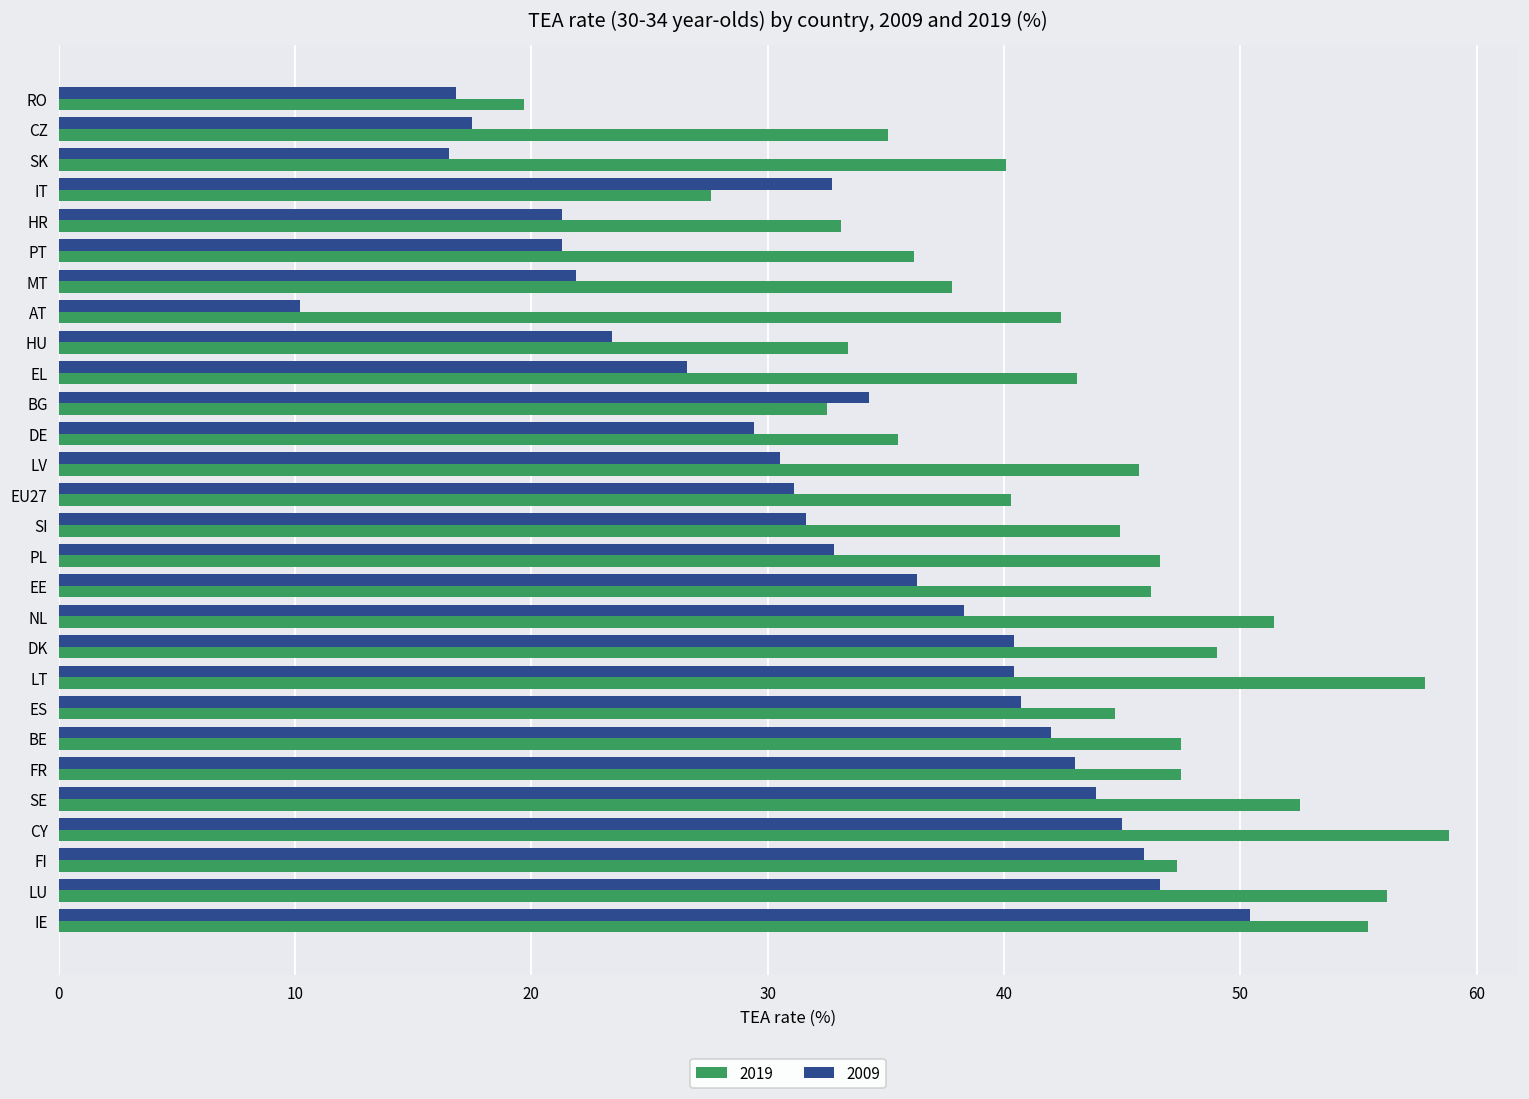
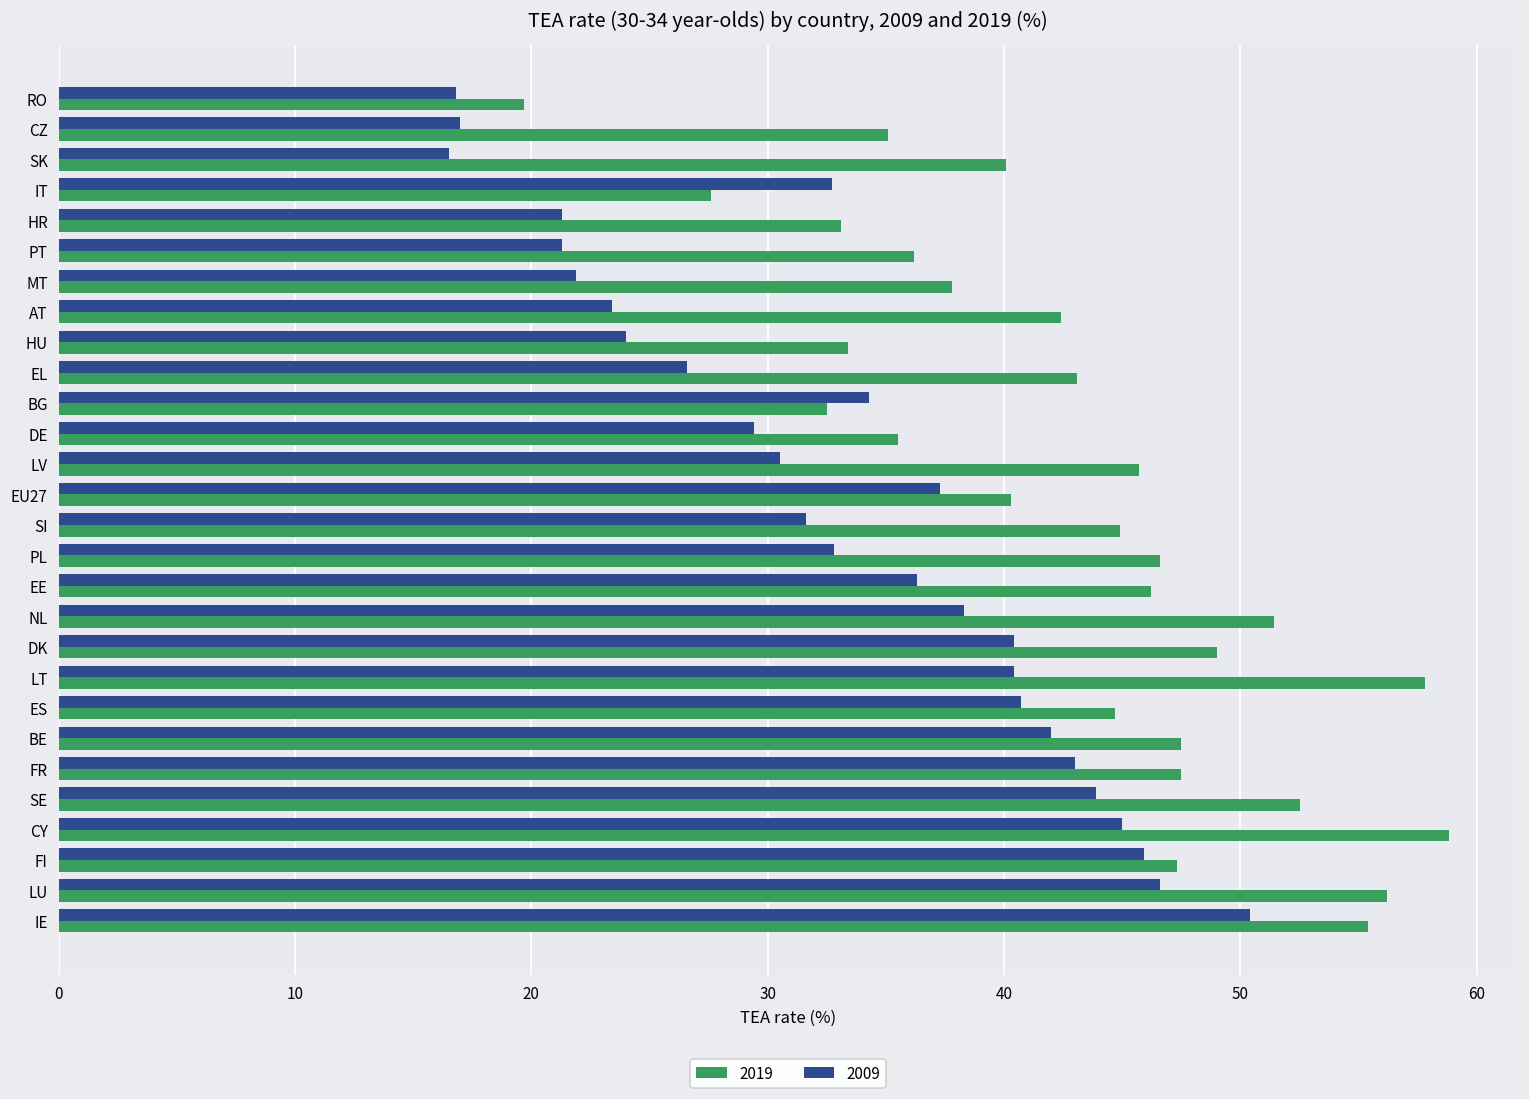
2009, CZ: 17.5 -> 17.0
2009, AT: 10.2 -> 23.4
2009, HU: 23.4 -> 24.0
2009, EU27: 31.1 -> 37.3
